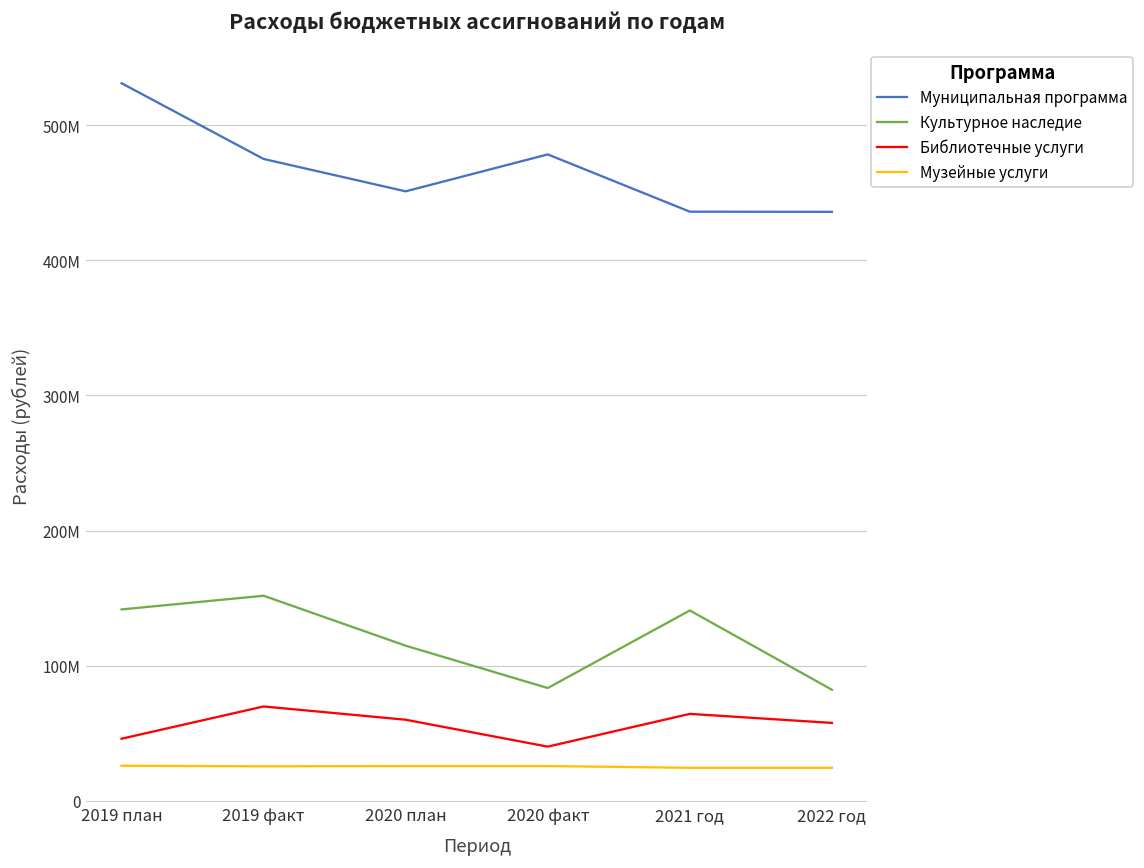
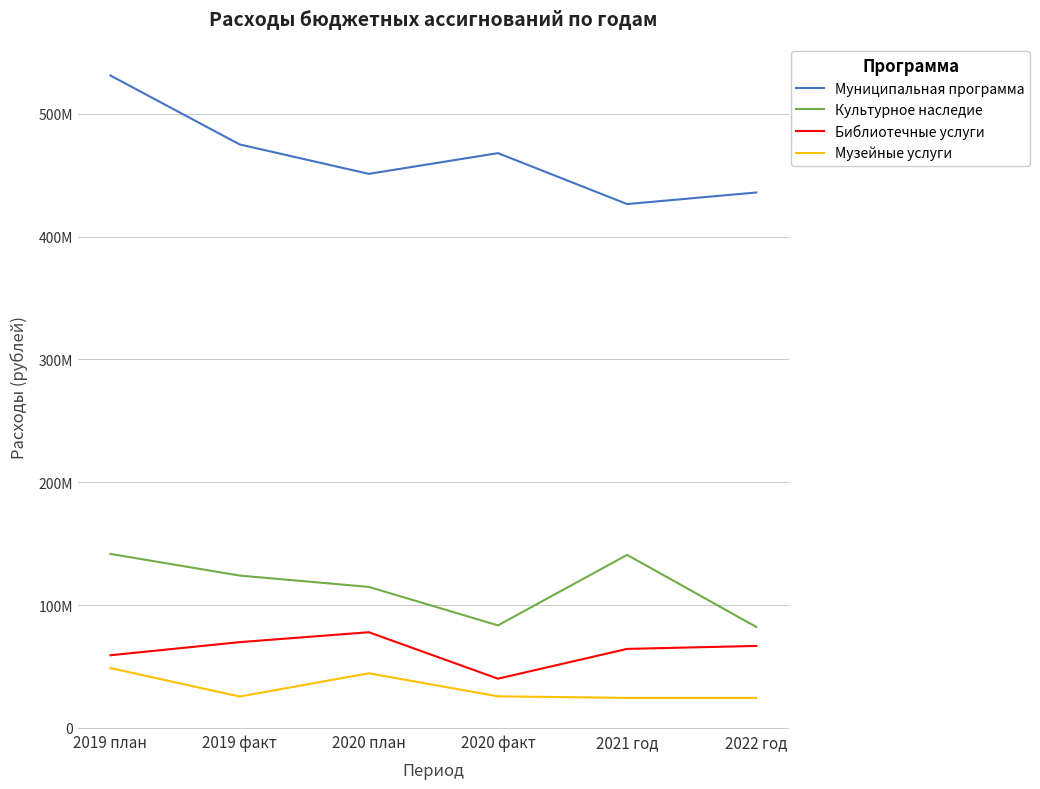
Библиотечные услуги, 2019 план: 46000000 -> 59000000
Музейные услуги, 2019 план: 26000000 -> 49000000
Культурное наследие, 2019 факт: 152000000 -> 124000000
Библиотечные услуги, 2020 план: 60000000 -> 78000000
Музейные услуги, 2020 план: 26000000 -> 44000000
Муниципальная программа, 2020 факт: 478000000 -> 468000000
Муниципальная программа, 2021 год: 436000000 -> 426000000
Библиотечные услуги, 2022 год: 58000000 -> 67000000
